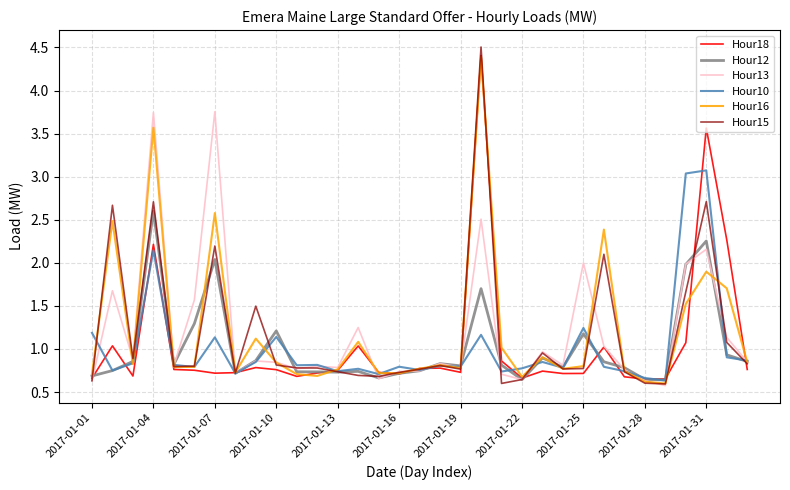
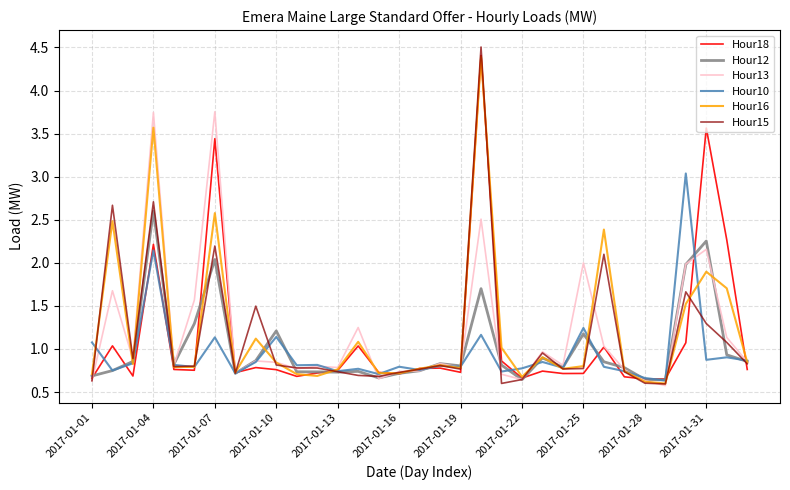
Hour10, 2017-01-01: 1.2 -> 1.1
Hour18, 2017-01-07: 0.7 -> 3.4
Hour10, 2017-01-31: 3.1 -> 0.9
Hour15, 2017-01-31: 2.7 -> 1.3
